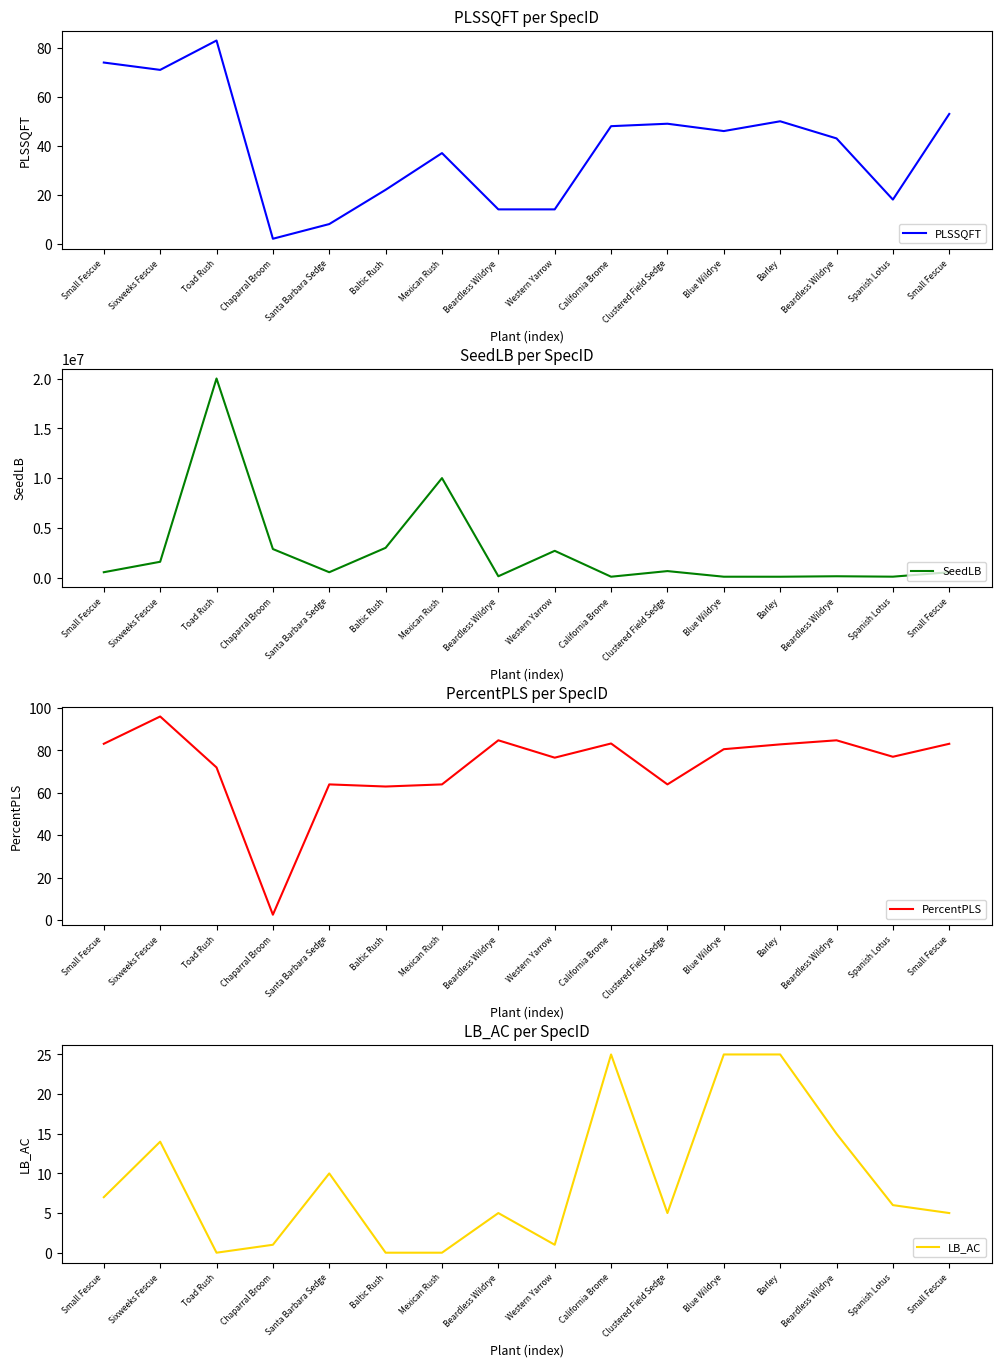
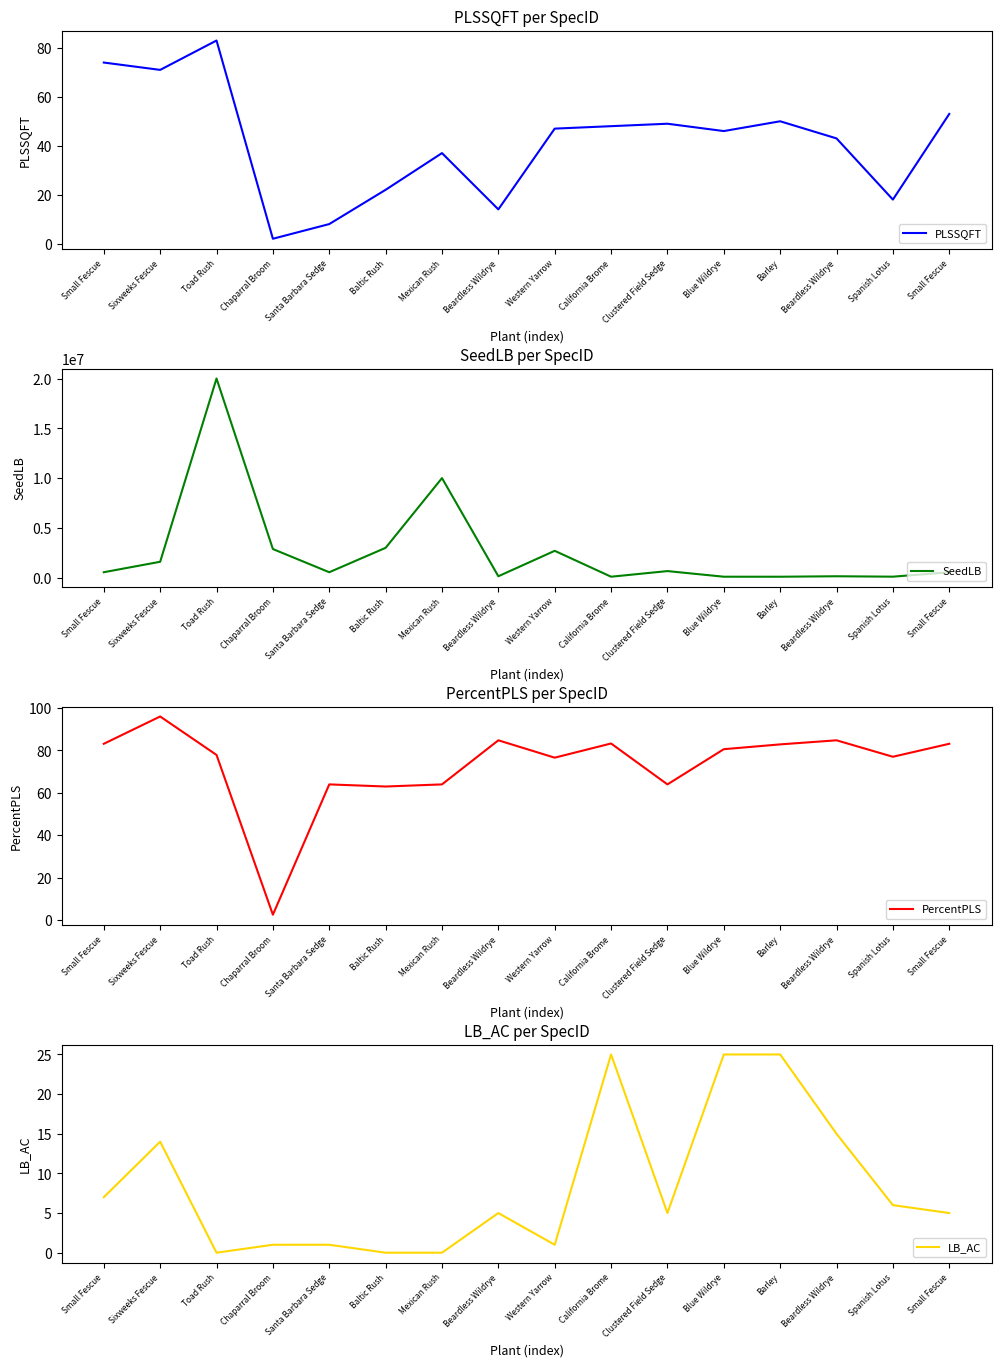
PLSSQFT per SpecID, Western Yarrow: 14 -> 47
PercentPLS per SpecID, Toad Rush: 72 -> 78
LB_AC per SpecID, Santa Barbara Sedge: 10 -> 1
